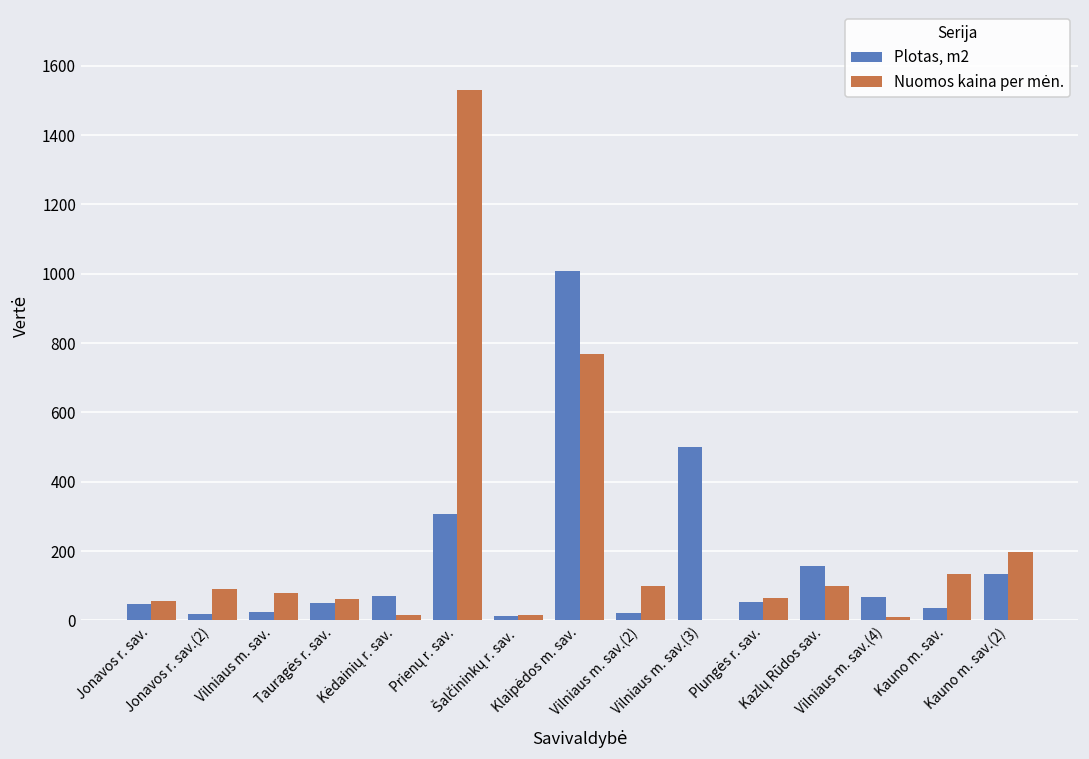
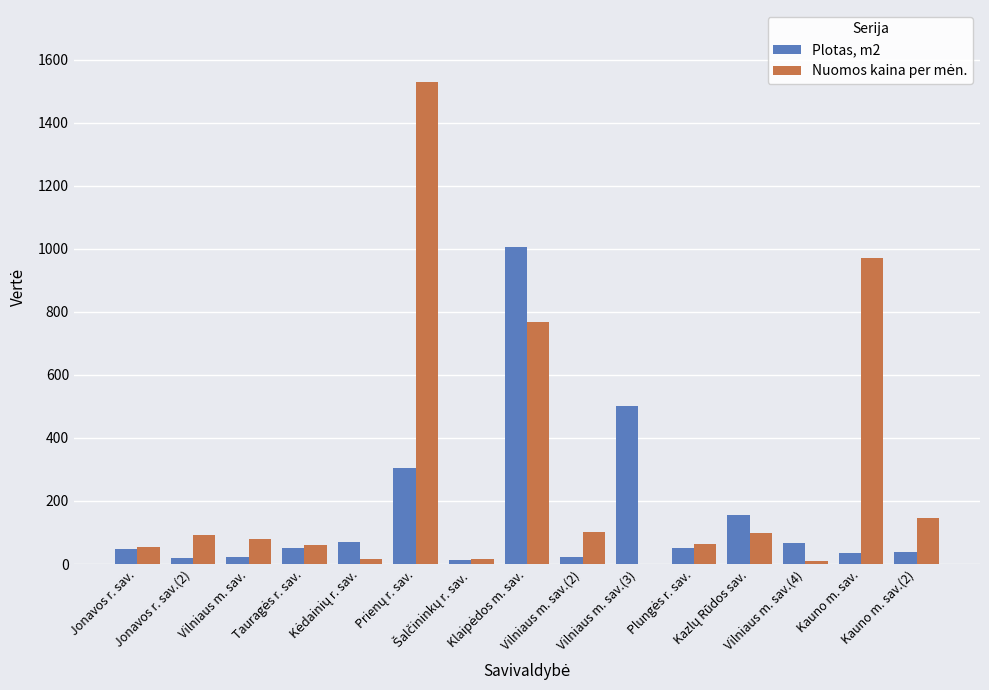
Nuomos kaina per mėn., Kauno m. sav.: 130 -> 970
Plotas, m2, Kauno m. sav.(2): 130 -> 40
Nuomos kaina per mėn., Kauno m. sav.(2): 200 -> 140
